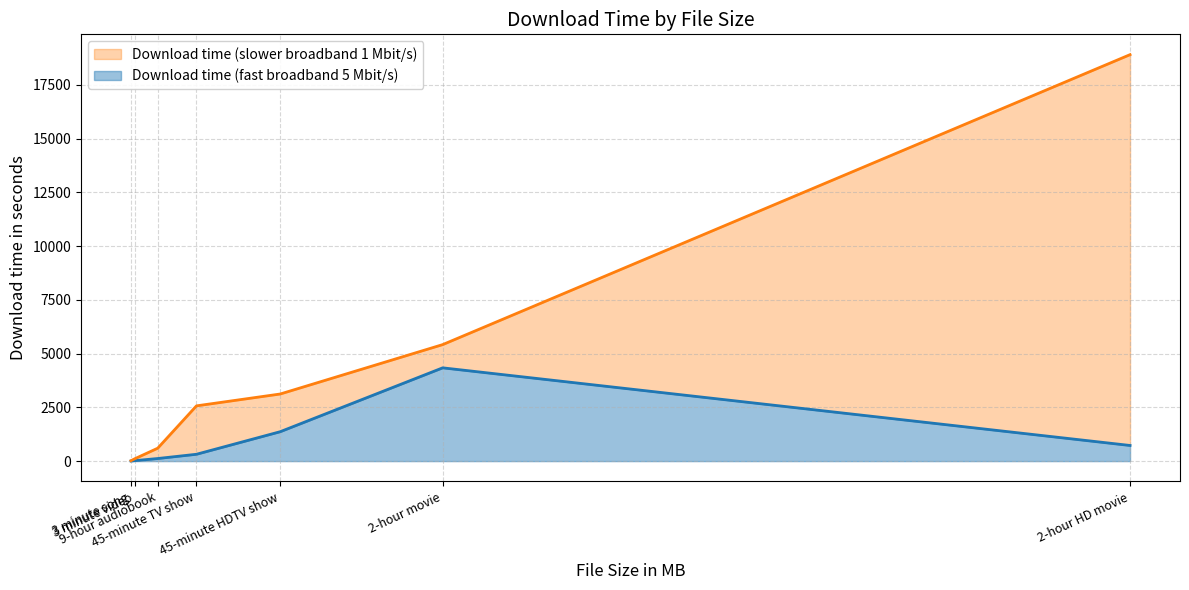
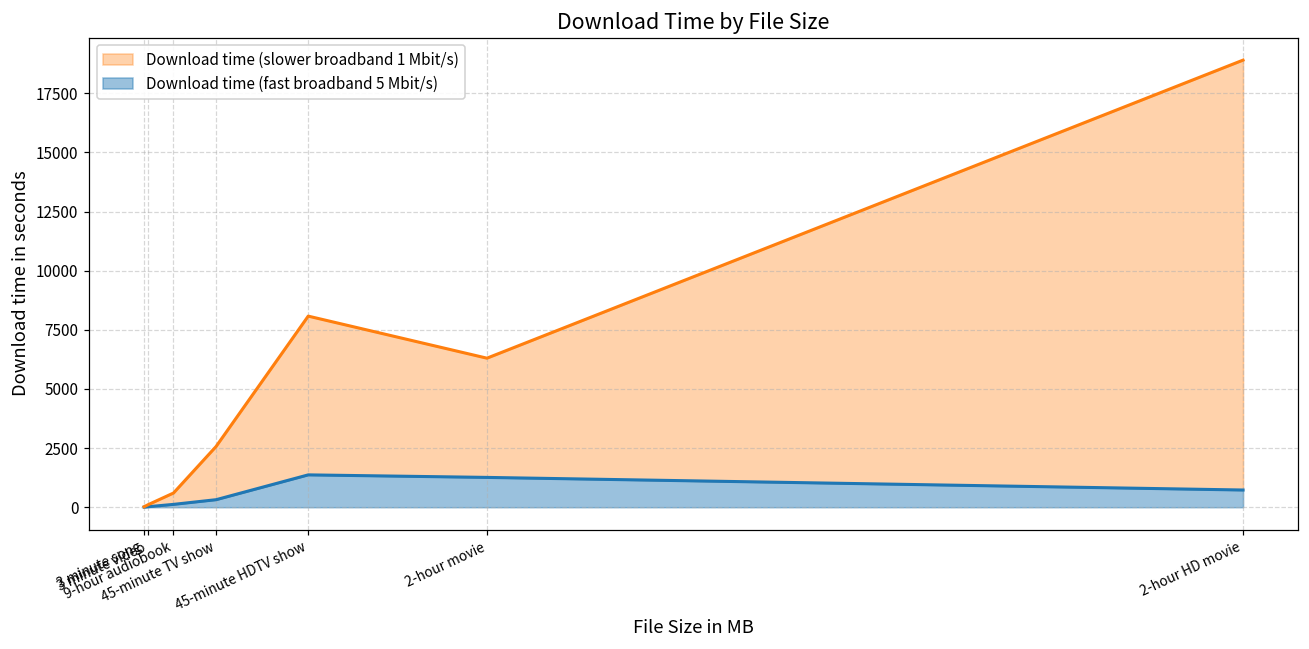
Download time (slower broadband 1 Mbit/s), 45-minute HDTV show: 3100 -> 8100
Download time (fast broadband 5 Mbit/s), 2-hour movie: 4300 -> 1300
Download time (slower broadband 1 Mbit/s), 2-hour movie: 5400 -> 6300
